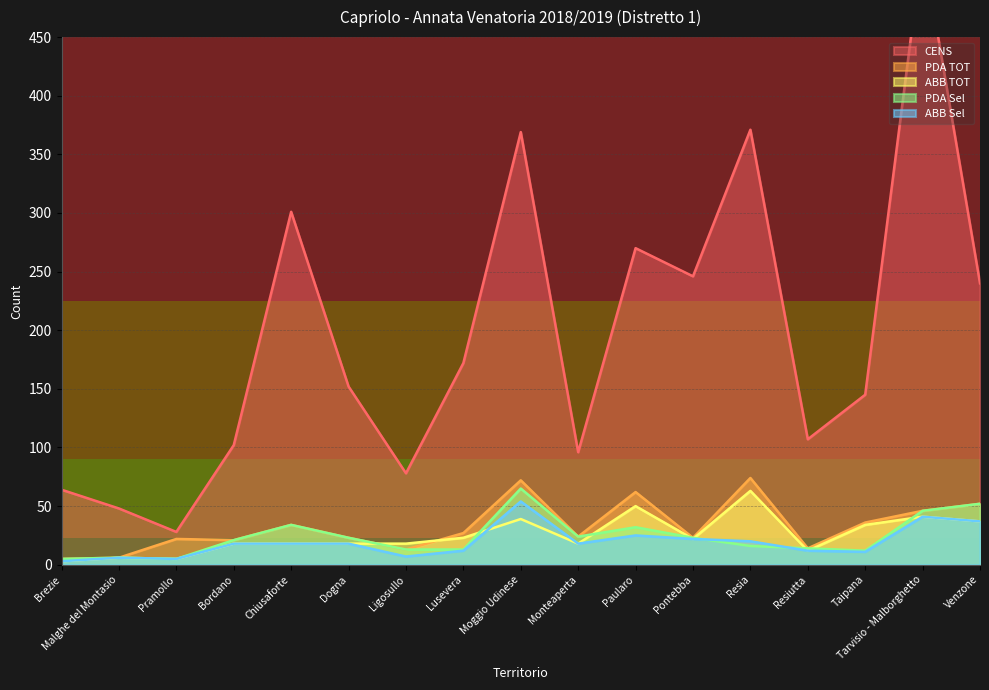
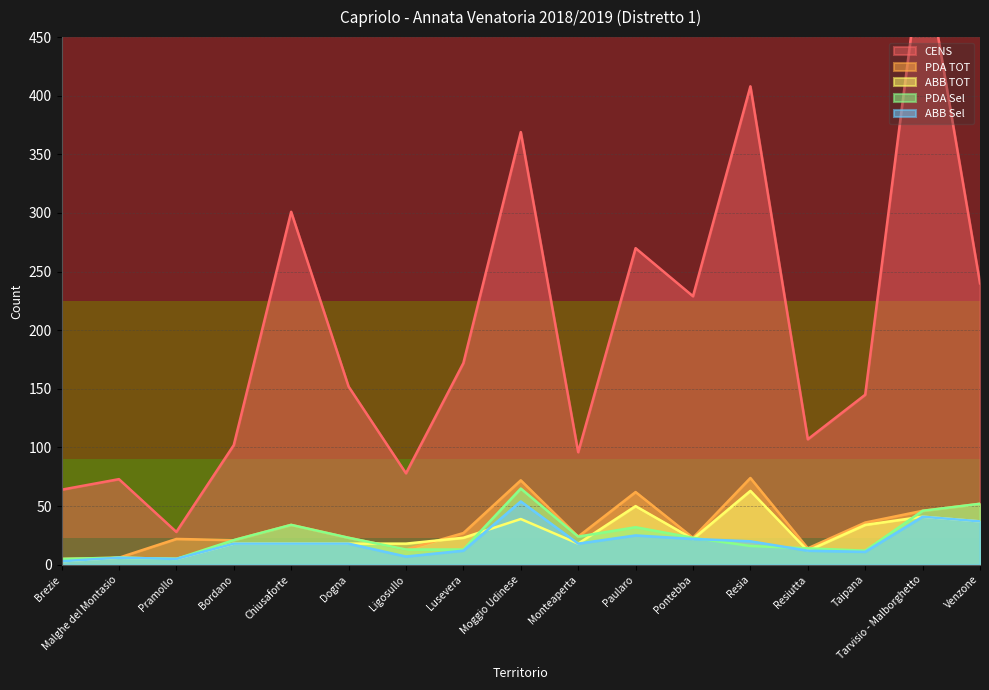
CENS, Malghe del Montasio: 48 -> 73
CENS, Pontebba: 246 -> 229
CENS, Resia: 371 -> 408
